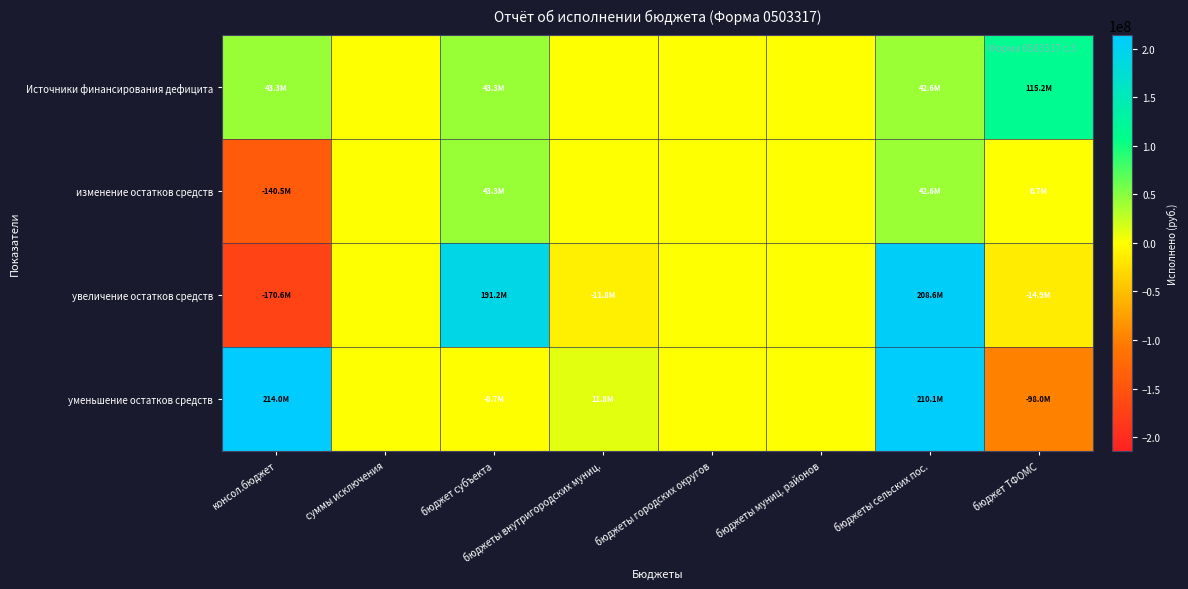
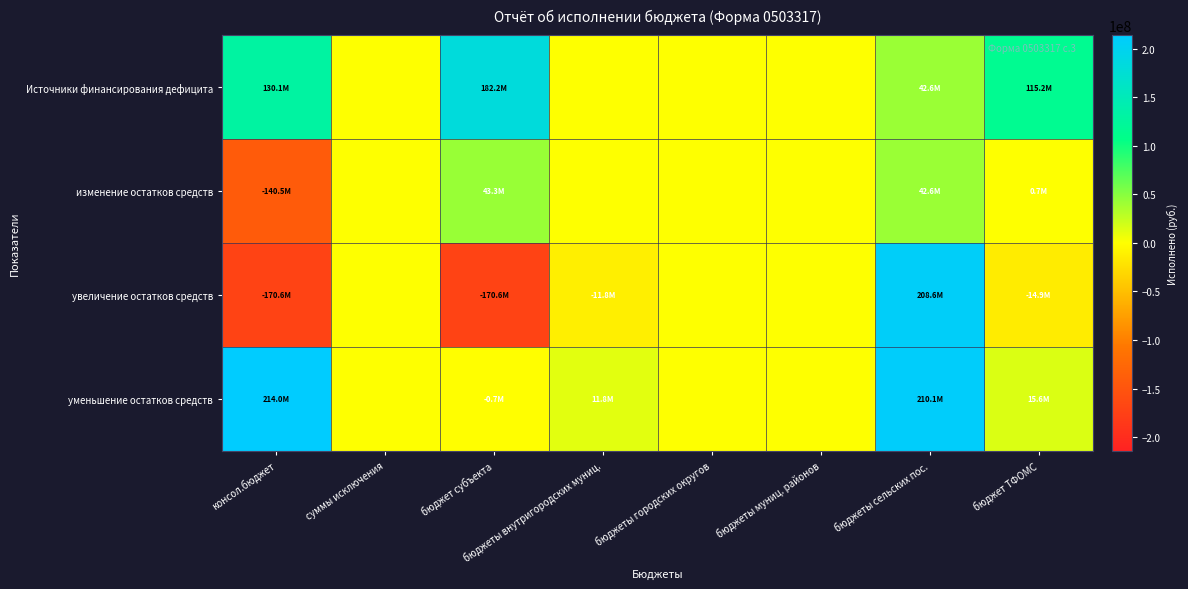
Источники финансирования дефицита, консол.бюджет: 43.3M -> 130.1M
Источники финансирования дефицита, бюджет субъекта: 43.3M -> 182.2M
увеличение остатков средств, бюджет субъекта: 191.2M -> -170.6M
уменьшение остатков средств, бюджет ТФОМС: -98.0M -> 15.6M
